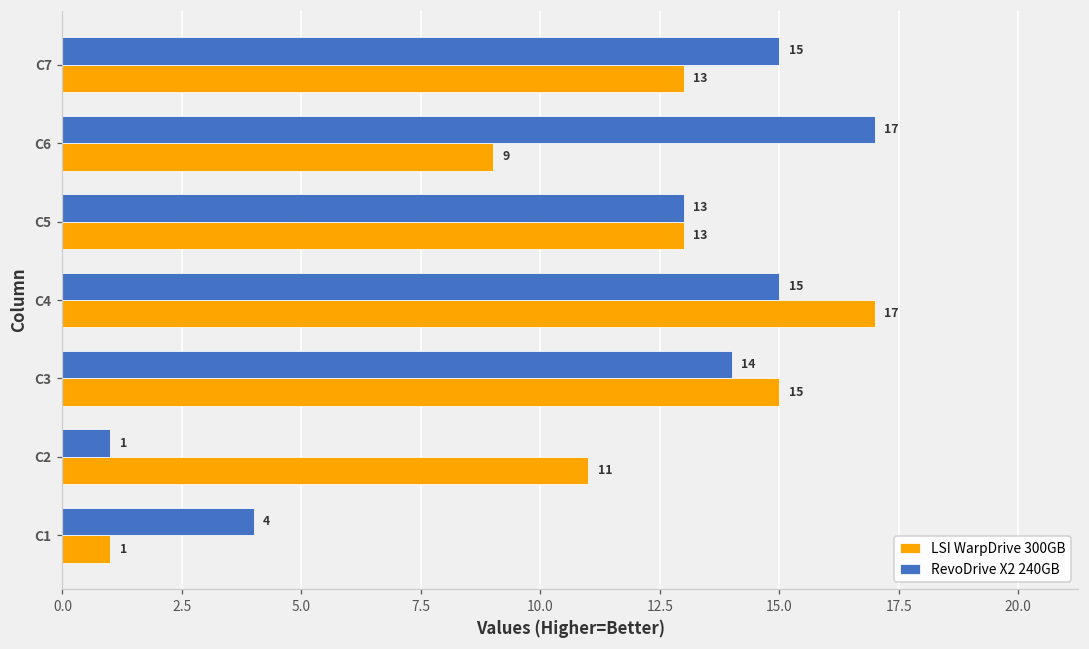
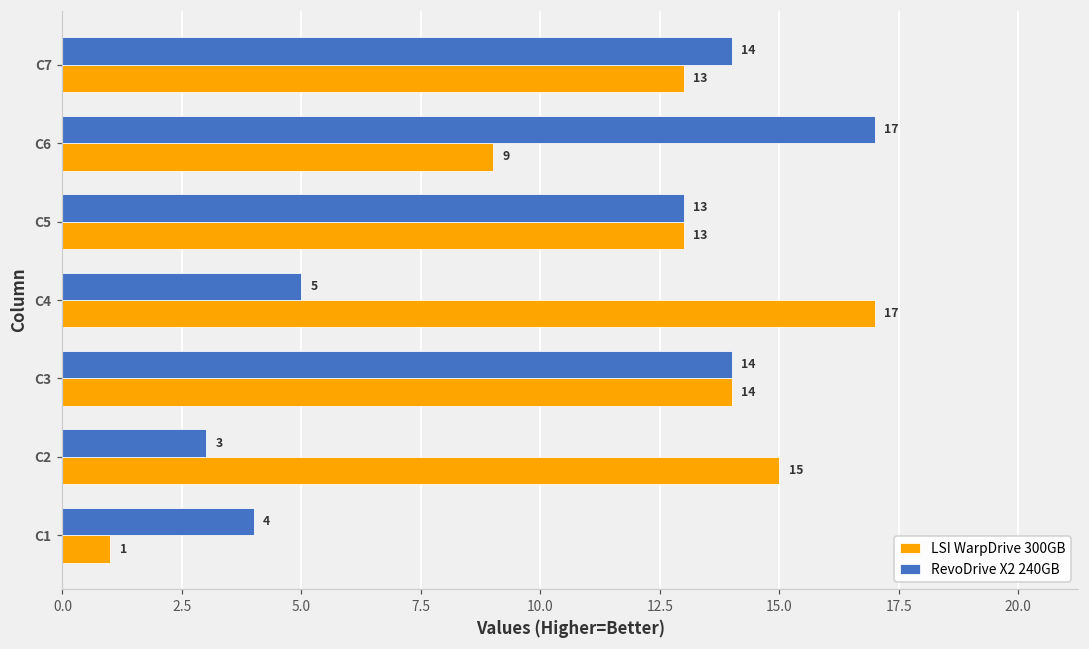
RevoDrive X2 240GB, C7: 15 -> 14
RevoDrive X2 240GB, C4: 15 -> 5
LSI WarpDrive 300GB, C3: 15 -> 14
RevoDrive X2 240GB, C2: 1 -> 3
LSI WarpDrive 300GB, C2: 11 -> 15
